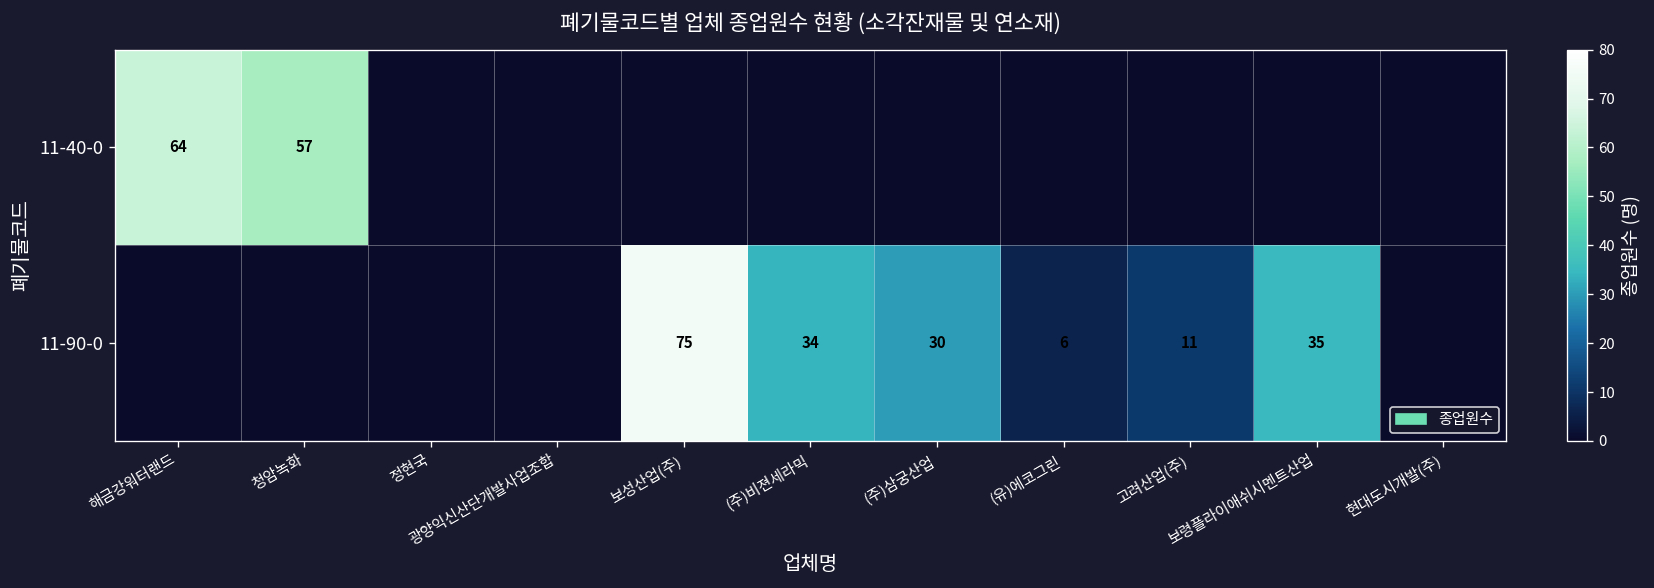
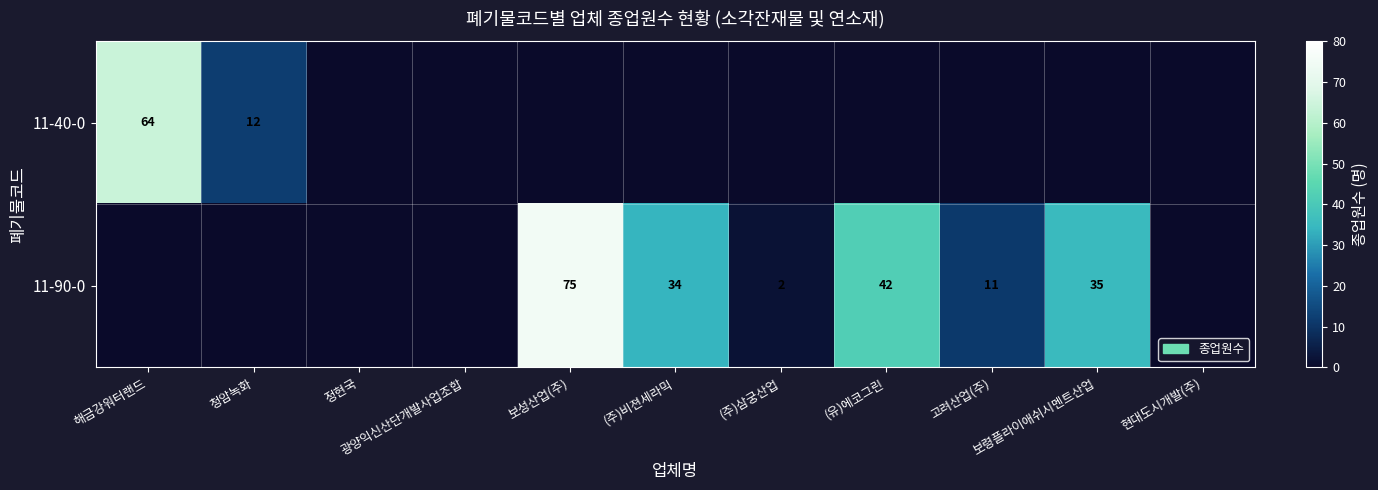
11-40-0, 청암녹화: 57 -> 12
11-90-0, (주)삼궁산업: 30 -> 2
11-90-0, (유)에코그린: 6 -> 42
